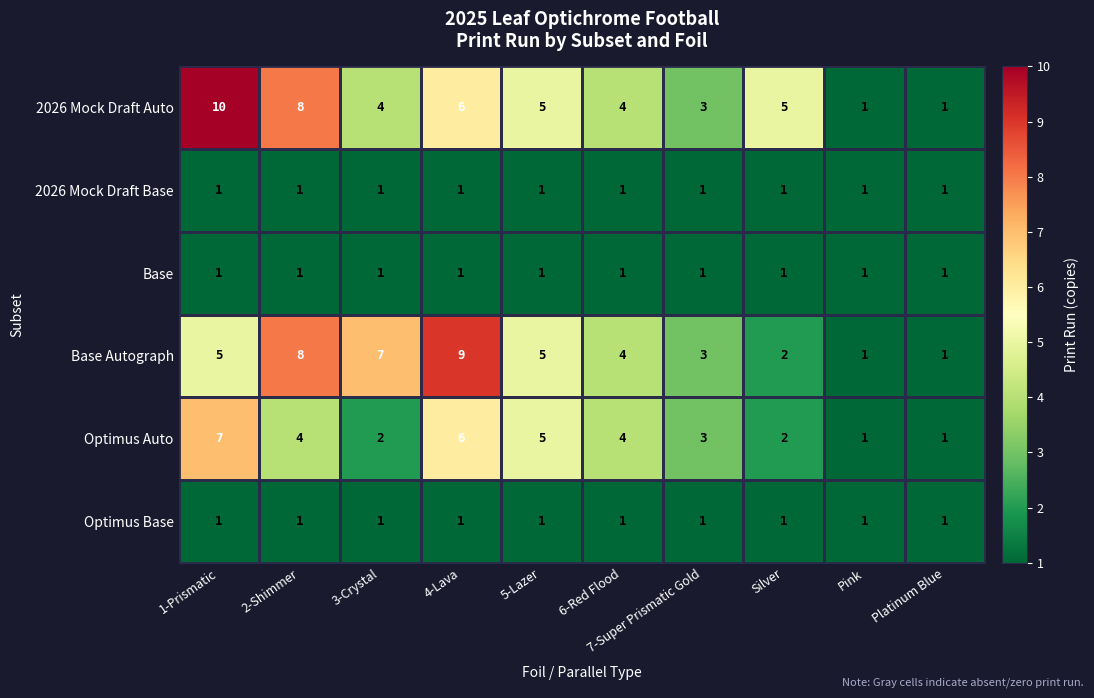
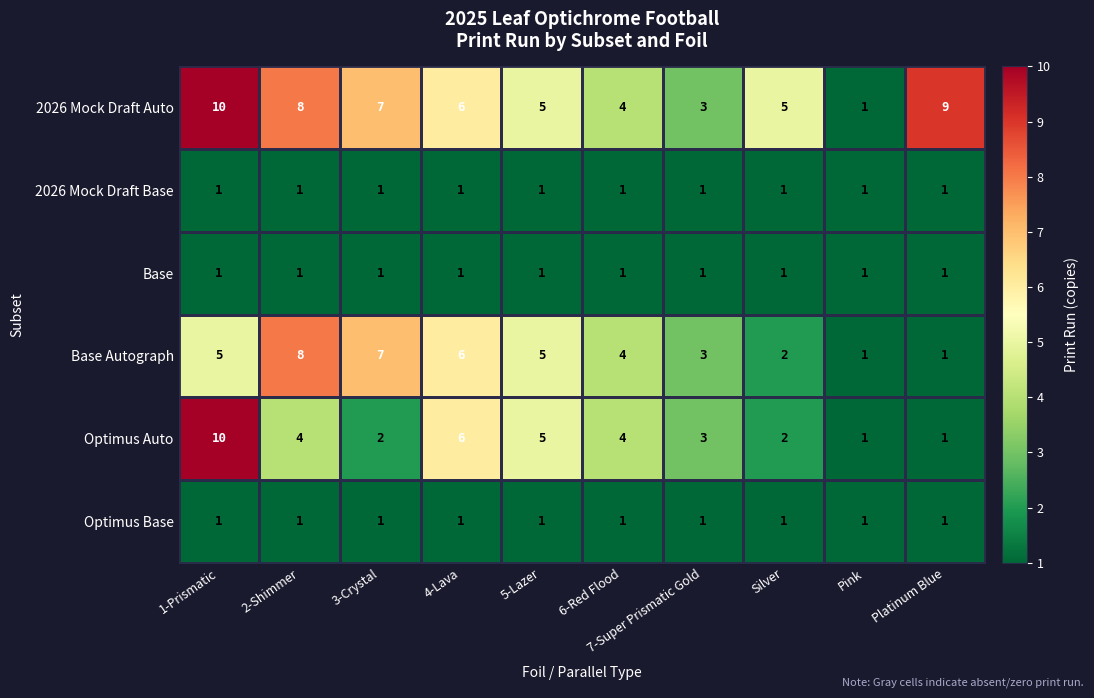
2026 Mock Draft Auto, 3-Crystal: 4 -> 7
2026 Mock Draft Auto, Platinum Blue: 1 -> 9
Base Autograph, 4-Lava: 9 -> 6
Optimus Auto, 1-Prismatic: 7 -> 10
